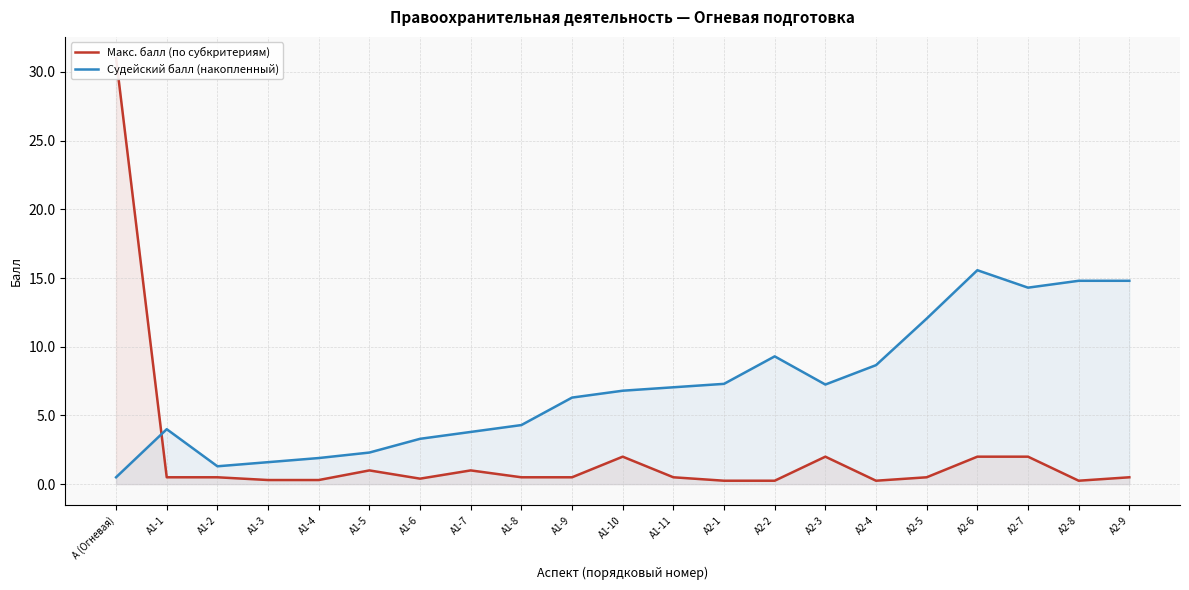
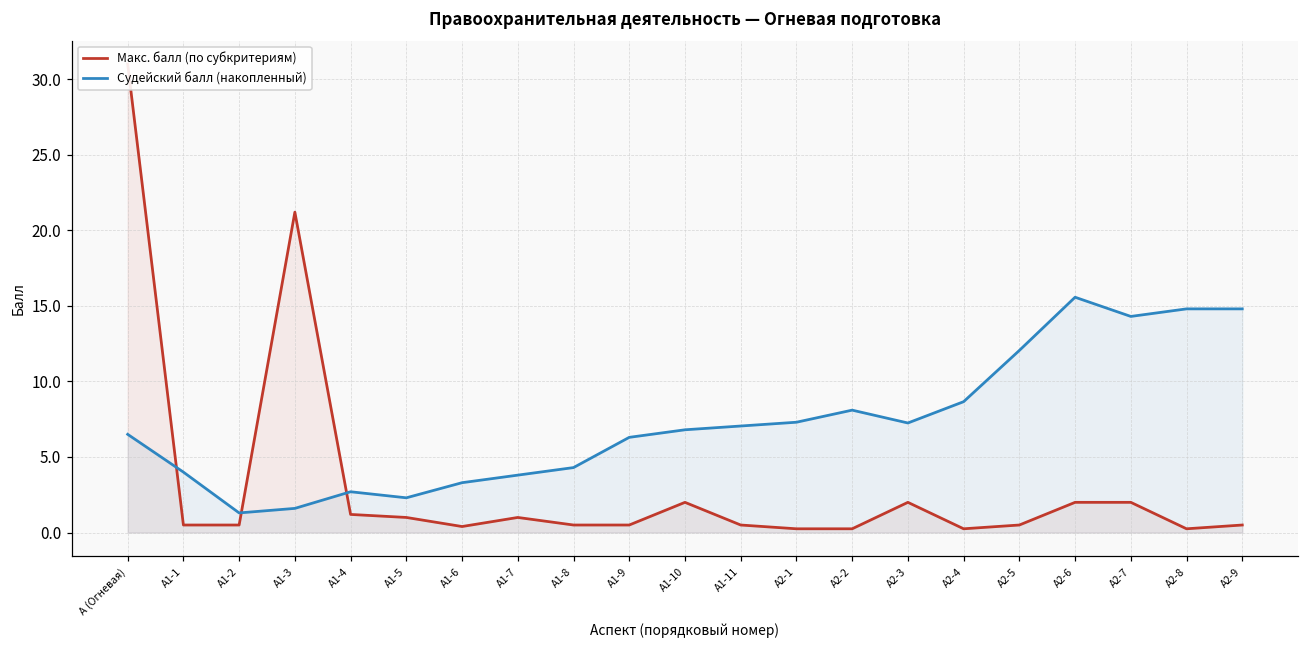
Судейский балл (накопленный), А (Огневая): 0.5 -> 6.5
Макс. балл (по субкритериям), А1-3: 0.3 -> 21.2
Макс. балл (по субкритериям), А1-4: 0.3 -> 1.2
Судейский балл (накопленный), А1-4: 1.9 -> 2.7
Судейский балл (накопленный), А2-2: 9.3 -> 8.1
